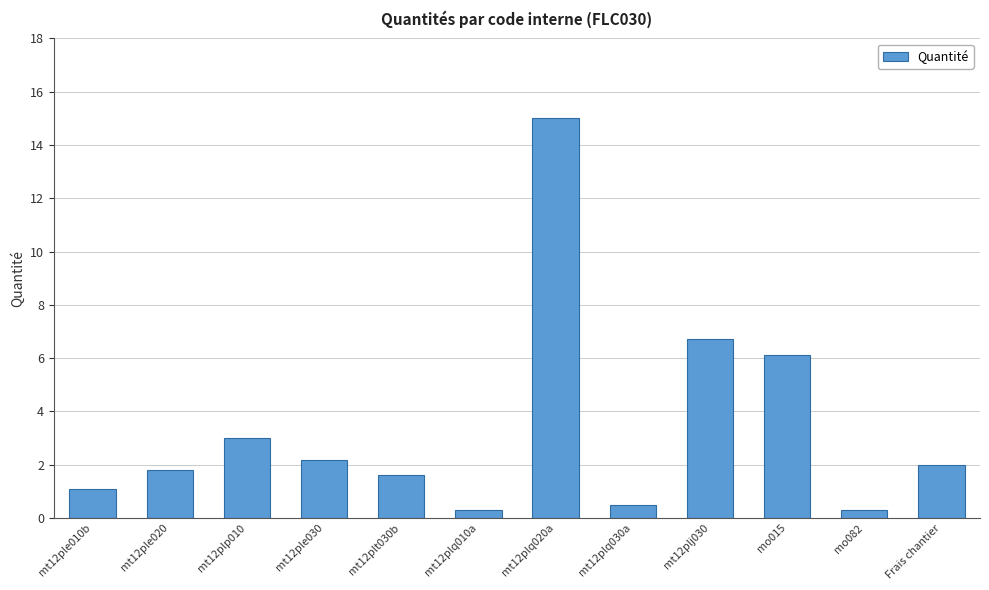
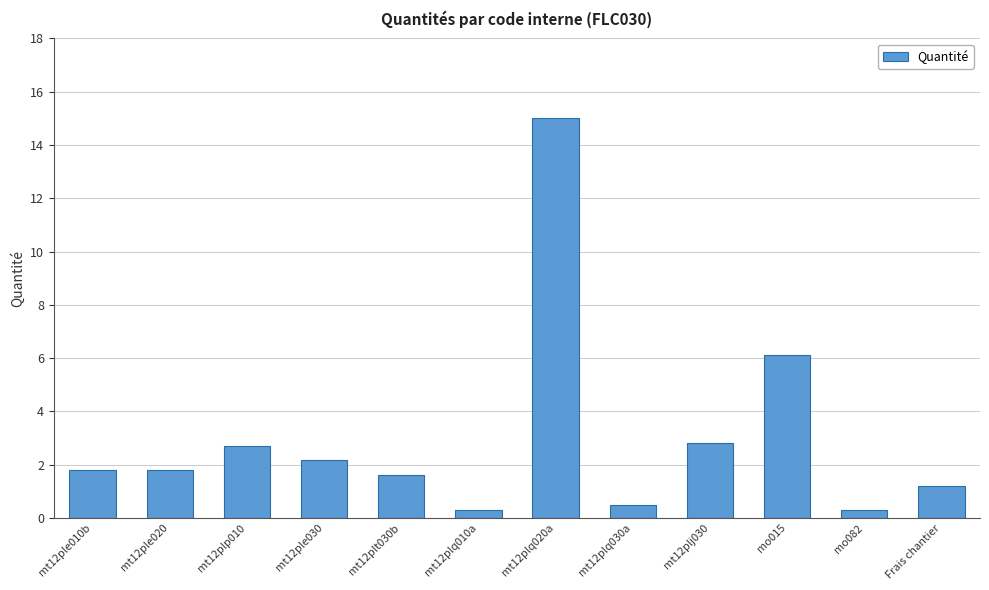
mt12ple010b: 1.1 -> 1.8
mt12plp010: 3.0 -> 2.7
mt12plj030: 6.7 -> 2.8
Frais chantier: 2.0 -> 1.2
